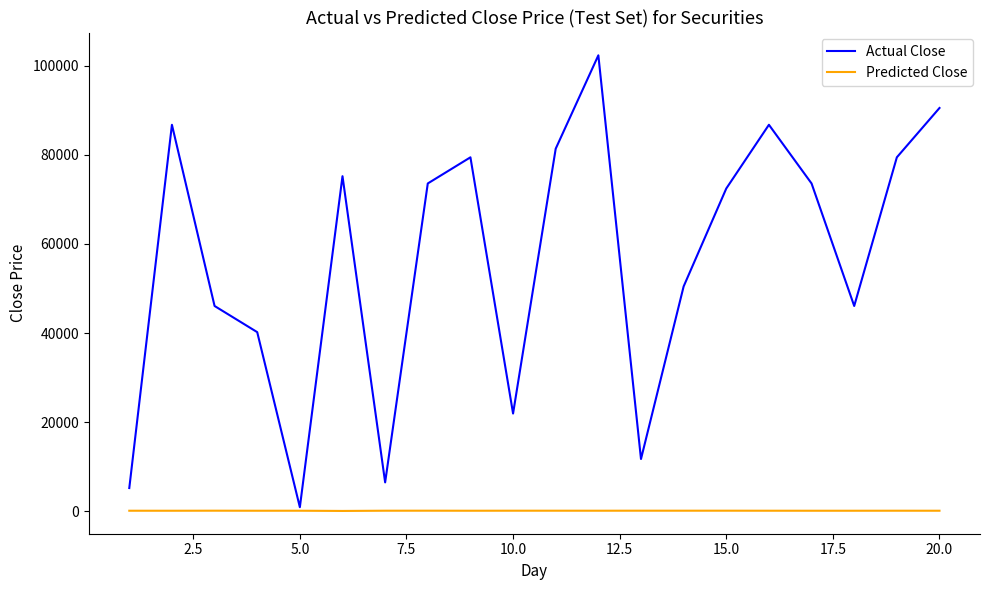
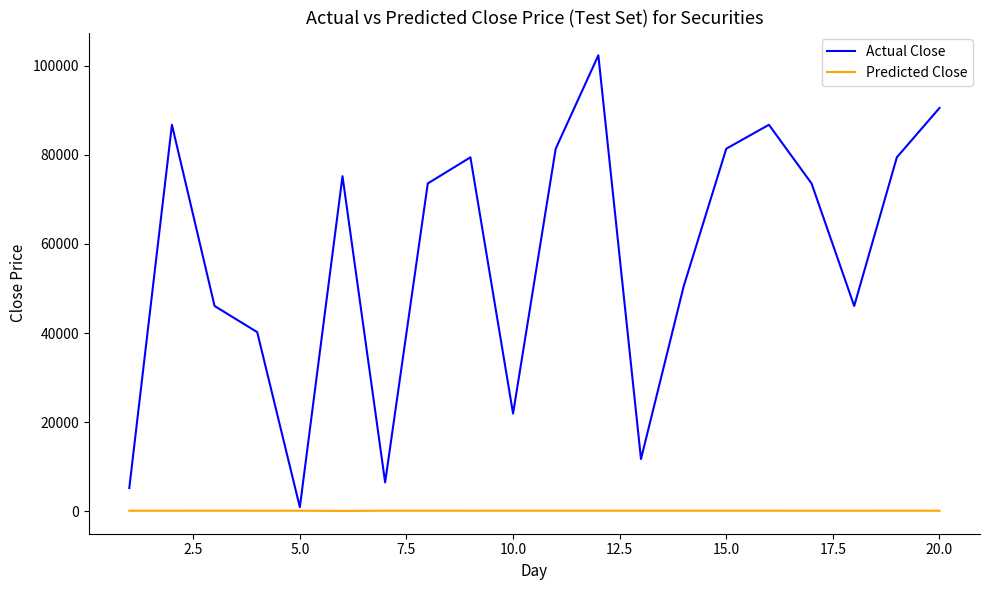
Actual Close, 15.0: 72000 -> 81000
